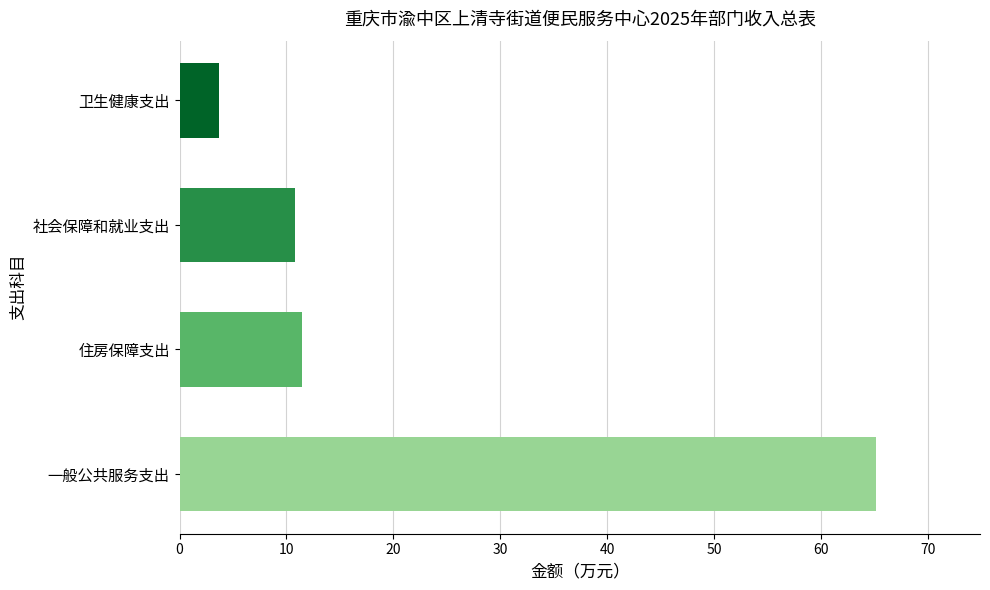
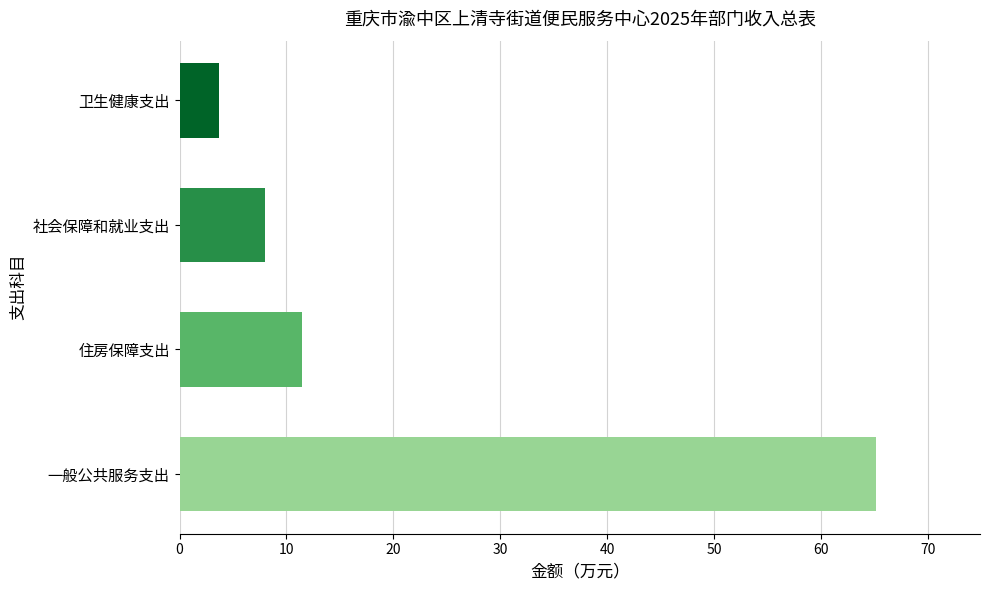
社会保障和就业支出: 10.8 -> 8.0
